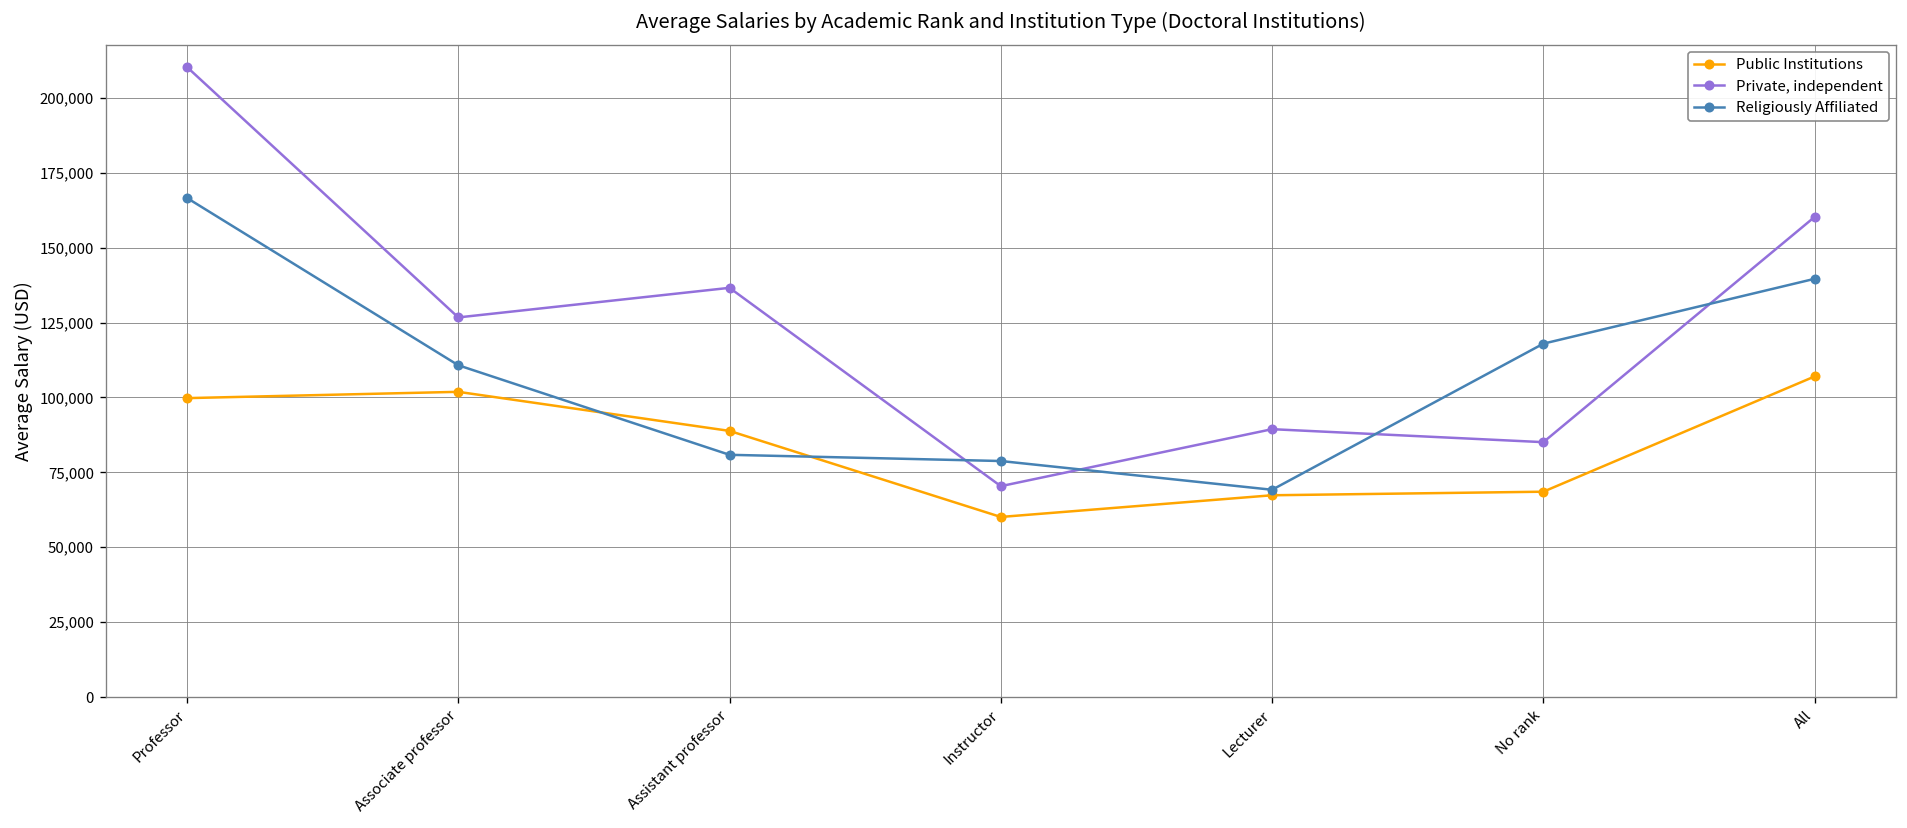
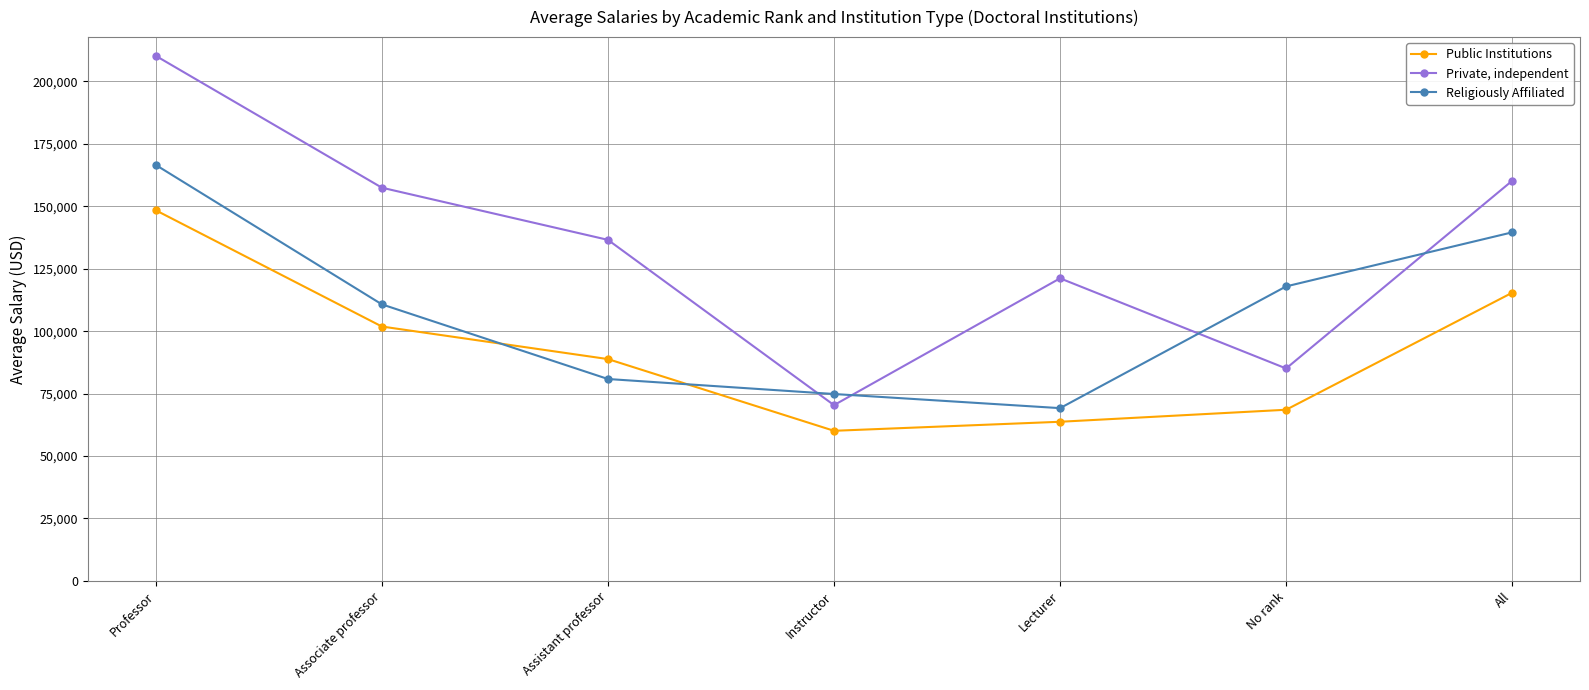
Public Institutions, Professor: 100,000 -> 148,000
Private, independent, Associate professor: 127,000 -> 157,000
Religiously Affiliated, Instructor: 79,000 -> 75,000
Public Institutions, Lecturer: 67,000 -> 64,000
Private, independent, Lecturer: 89,000 -> 121,000
Public Institutions, All: 107,000 -> 115,000
